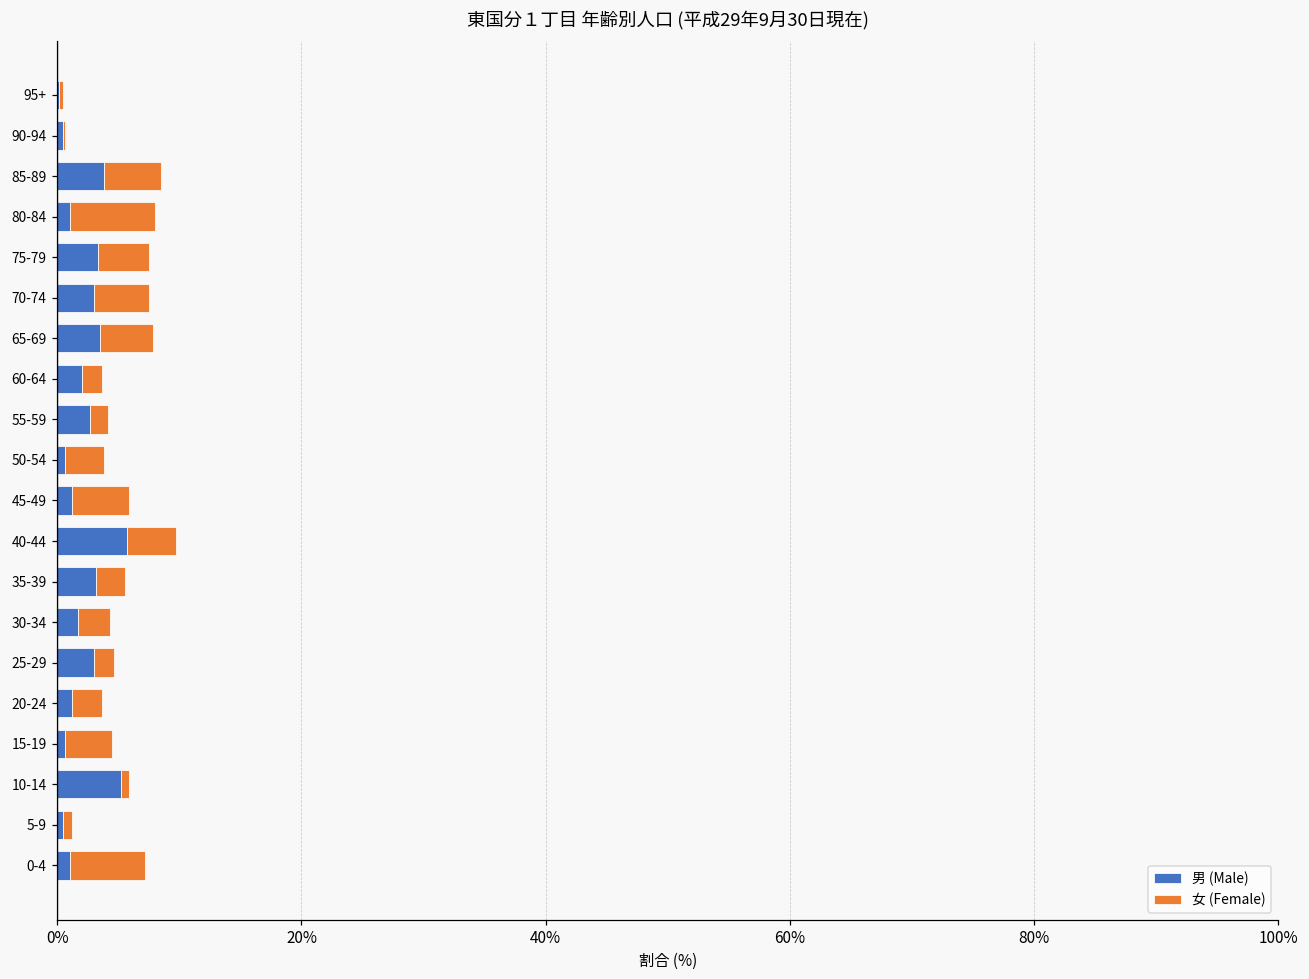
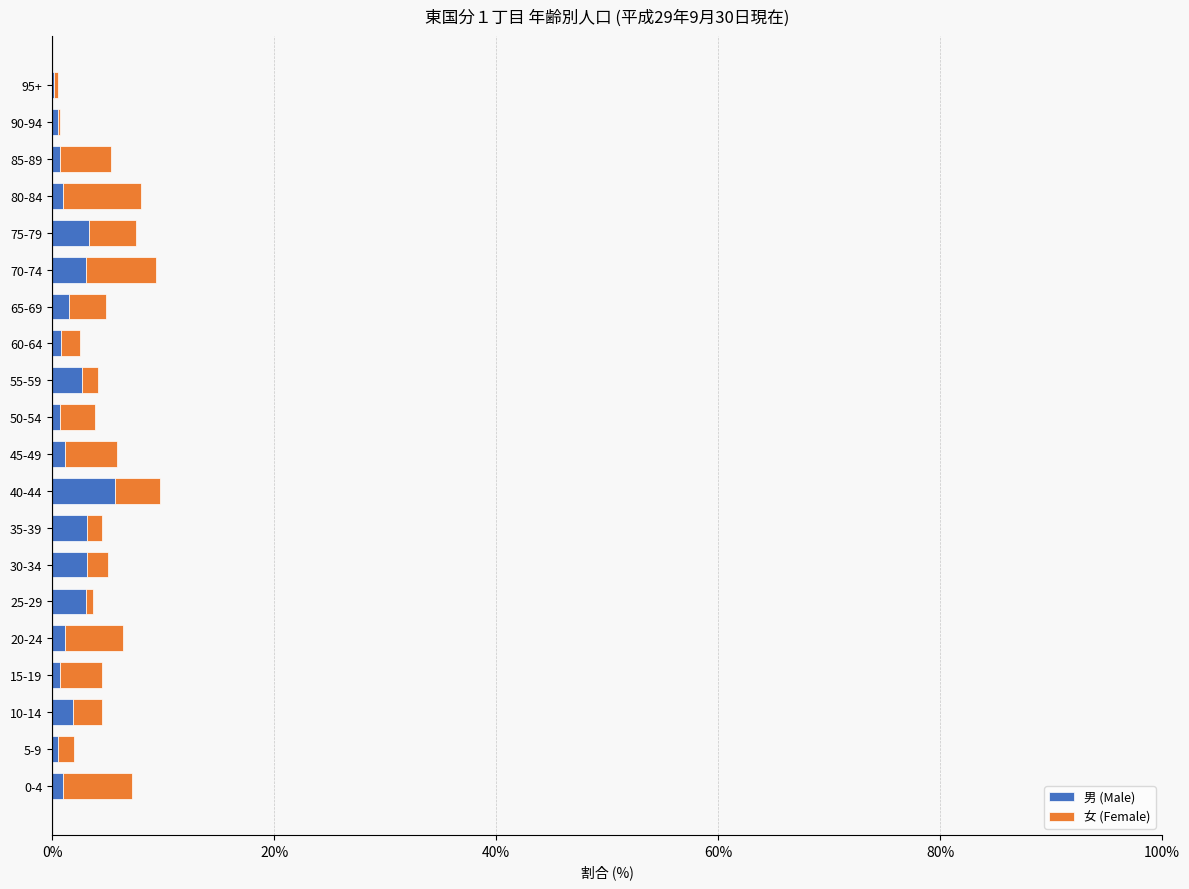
男 (Male), 85-89: 3.8% -> 0.7%
女 (Female), 70-74: 4.5% -> 6.4%
男 (Male), 65-69: 3.5% -> 1.5%
女 (Female), 65-69: 4.3% -> 3.3%
男 (Male), 60-64: 2.0% -> 0.8%
女 (Female), 35-39: 2.3% -> 1.3%
男 (Male), 30-34: 1.7% -> 3.2%
女 (Female), 30-34: 2.7% -> 1.8%
女 (Female), 25-29: 1.7% -> 0.7%
女 (Female), 20-24: 2.5% -> 5.2%
男 (Male), 10-14: 5.2% -> 1.8%
女 (Female), 10-14: 0.7% -> 2.7%
女 (Female), 5-9: 0.7% -> 1.5%
